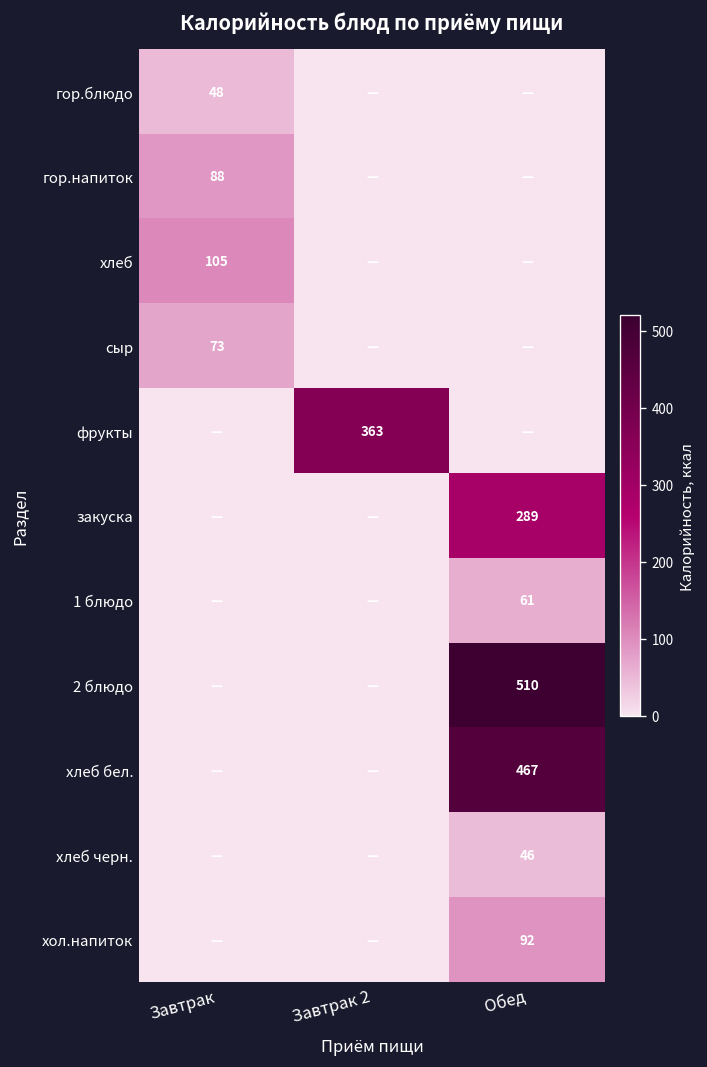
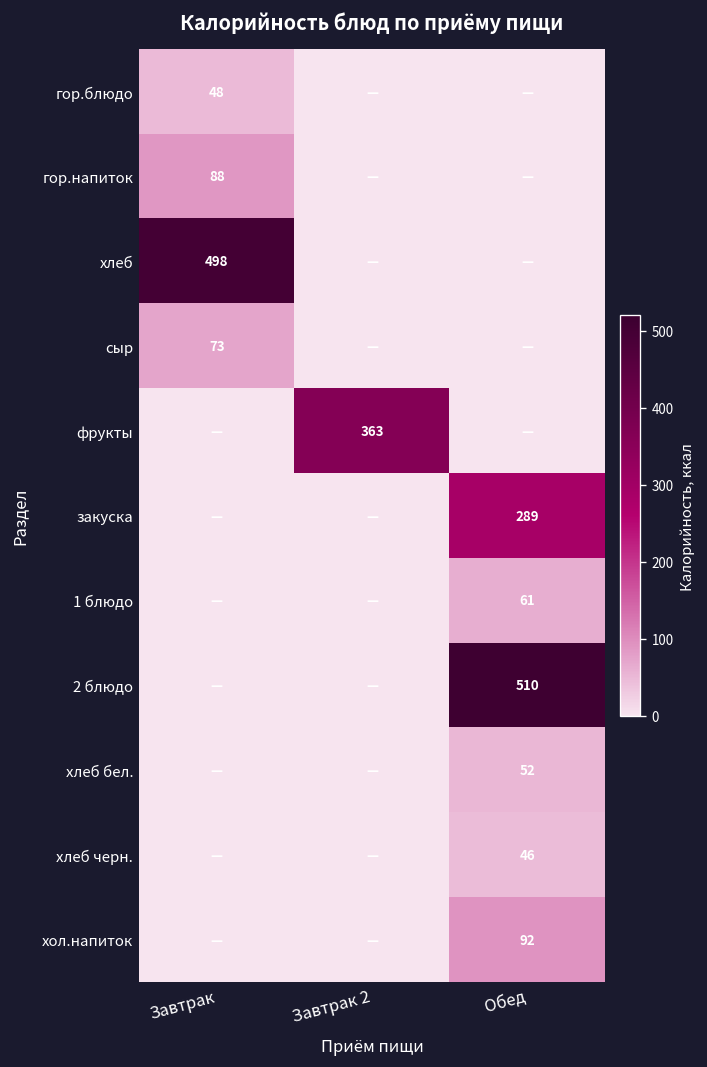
хлеб, Завтрак: 105 -> 498
хлеб бел., Обед: 467 -> 52
